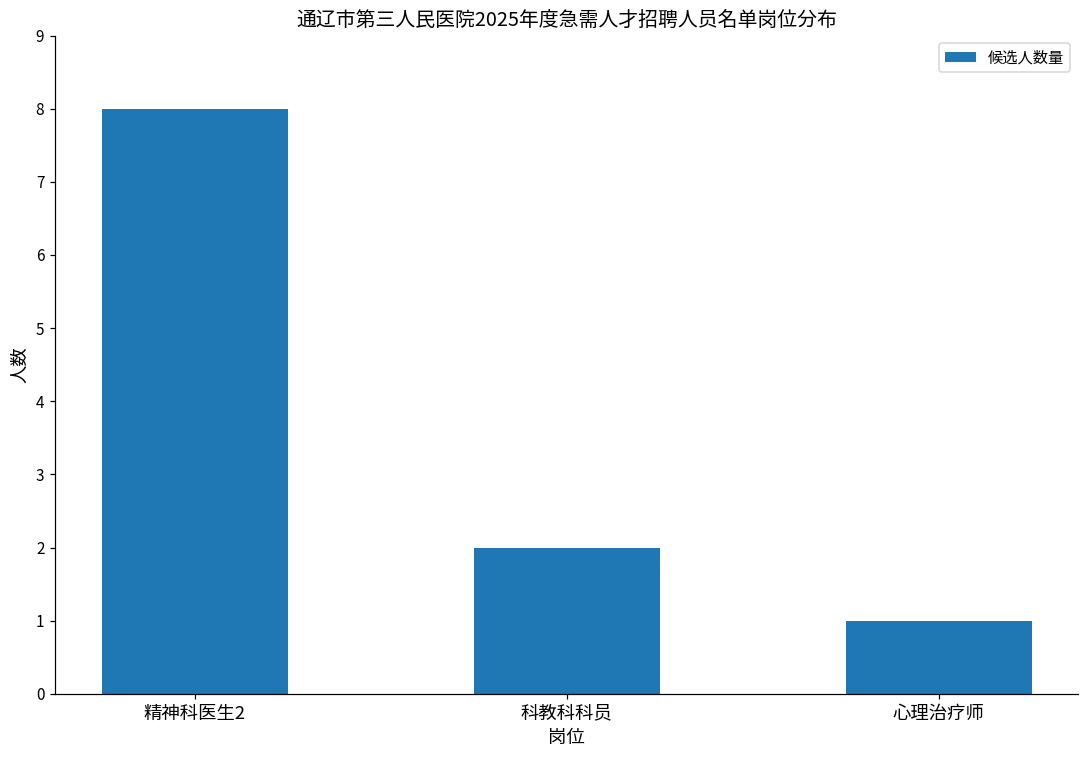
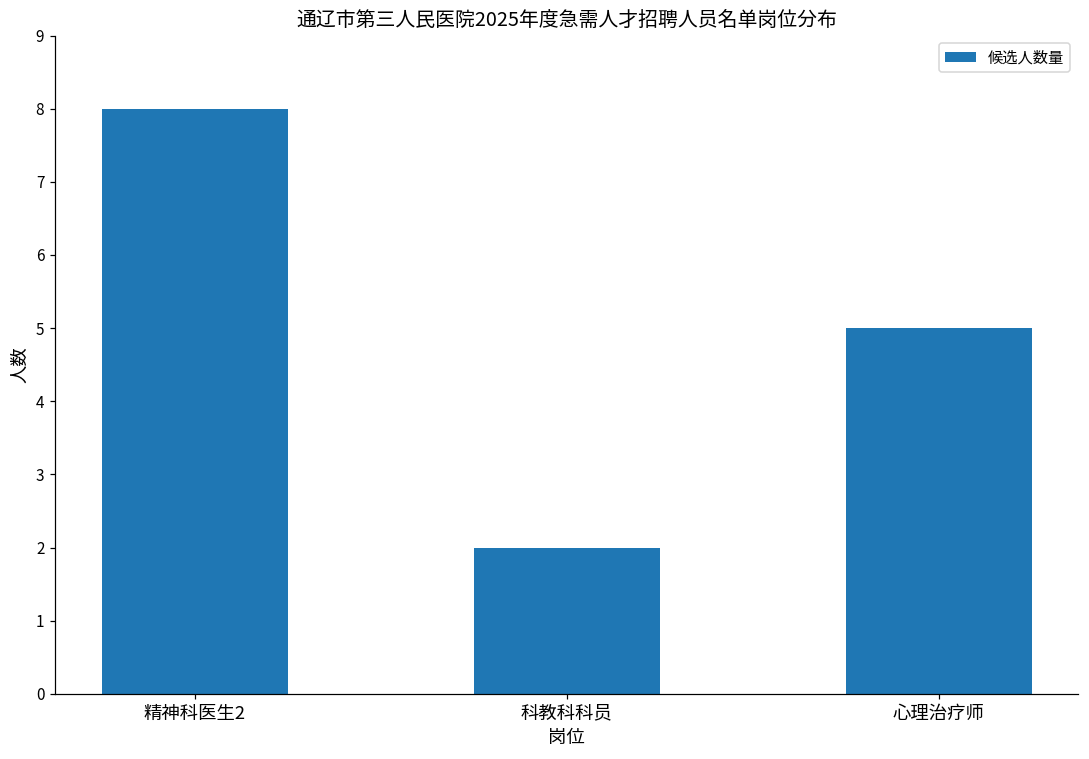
心理治疗师: 1 -> 5
